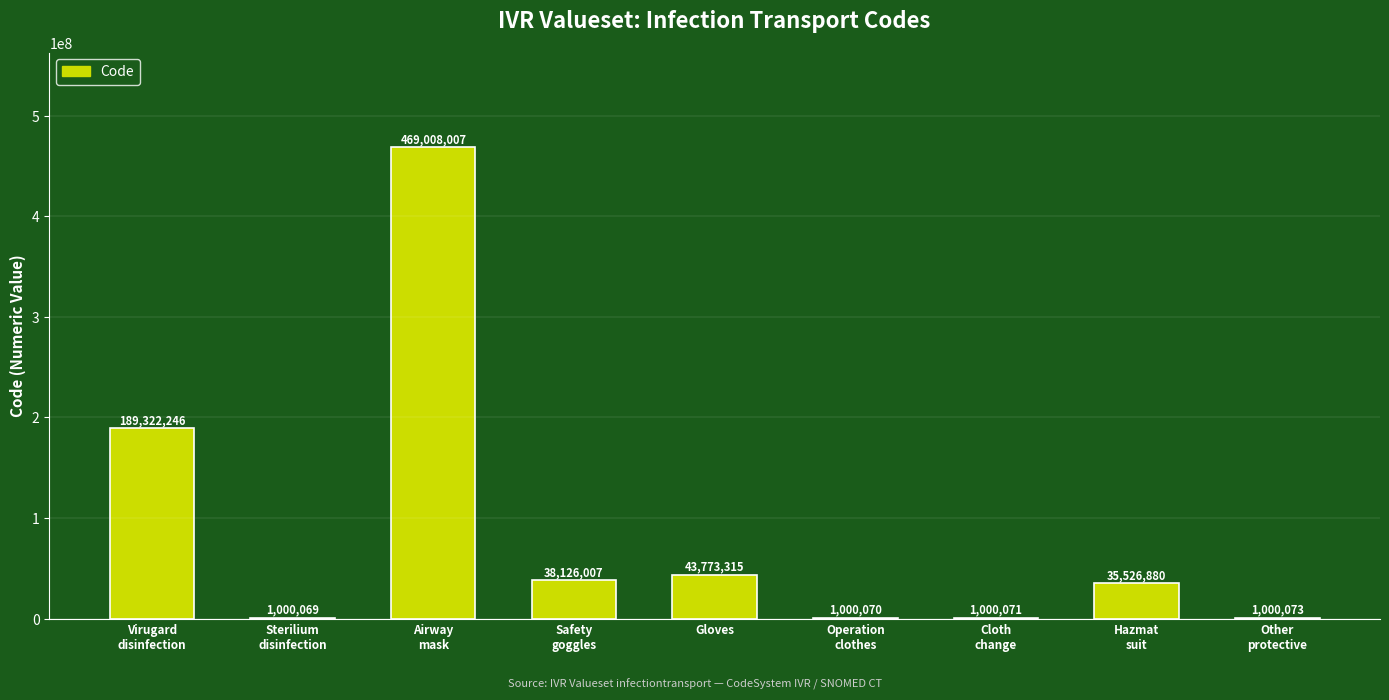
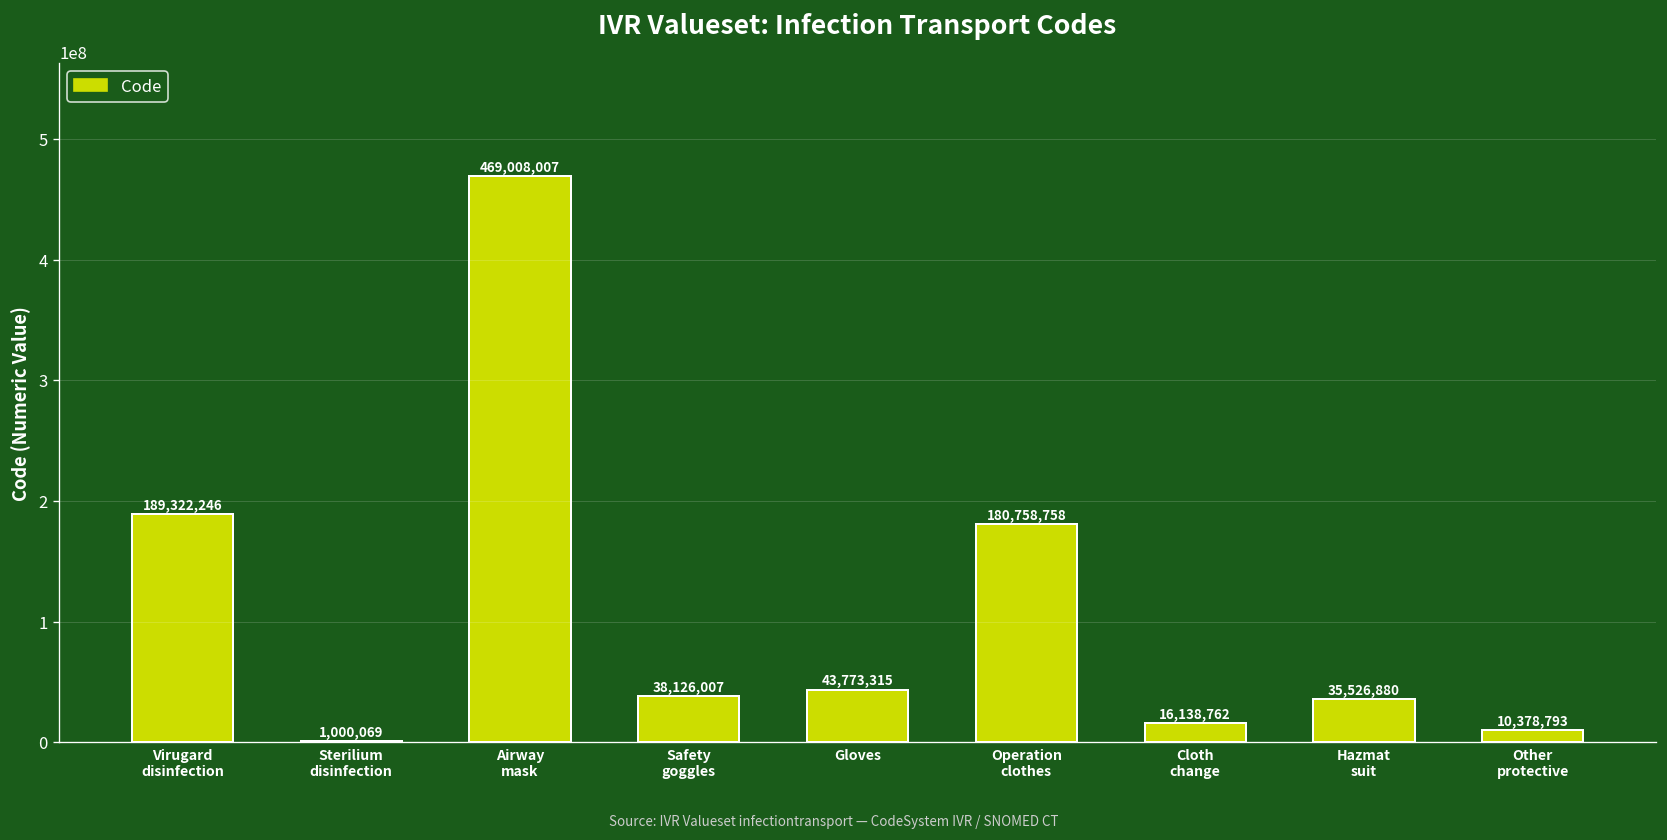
Operation clothes: 1,000,070 -> 180,758,758
Cloth change: 1,000,071 -> 16,138,762
Other protective: 1,000,073 -> 10,378,793
